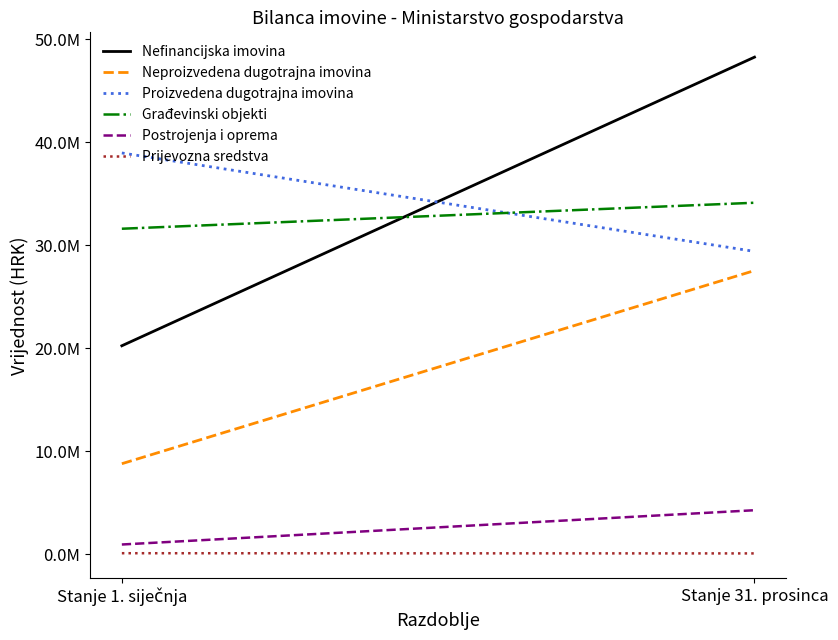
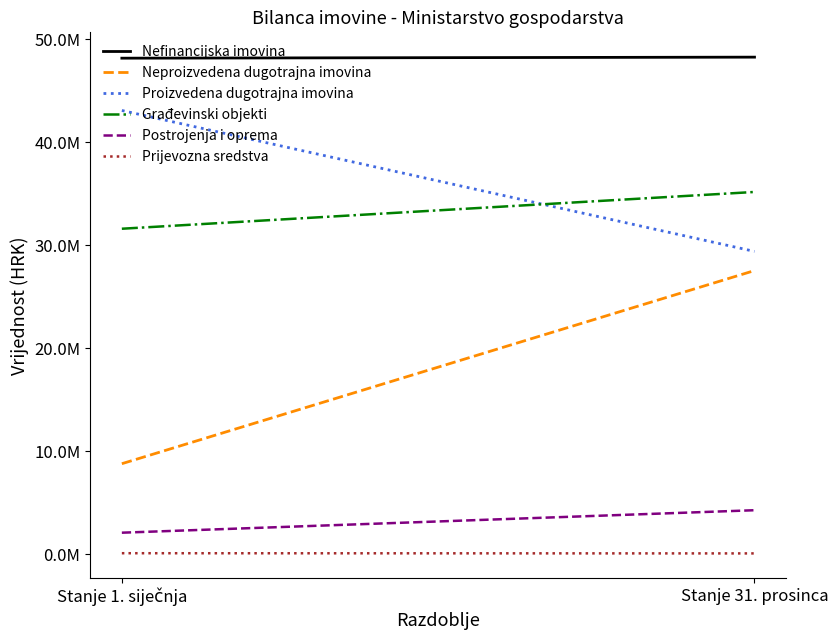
Nefinancijska imovina, Stanje 1. siječnja: 20200000 -> 48200000
Proizvedena dugotrajna imovina, Stanje 1. siječnja: 39000000 -> 43100000
Postrojenja i oprema, Stanje 1. siječnja: 900000 -> 2100000
Građevinski objekti, Stanje 31. prosinca: 34100000 -> 35200000
